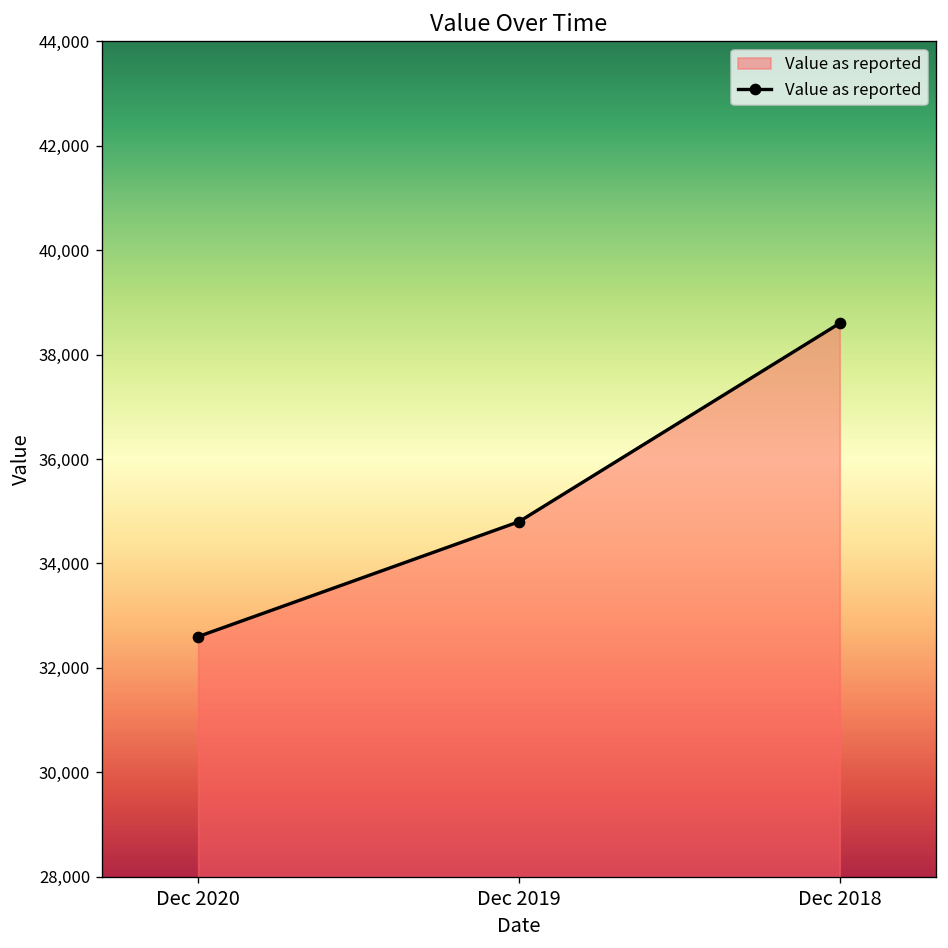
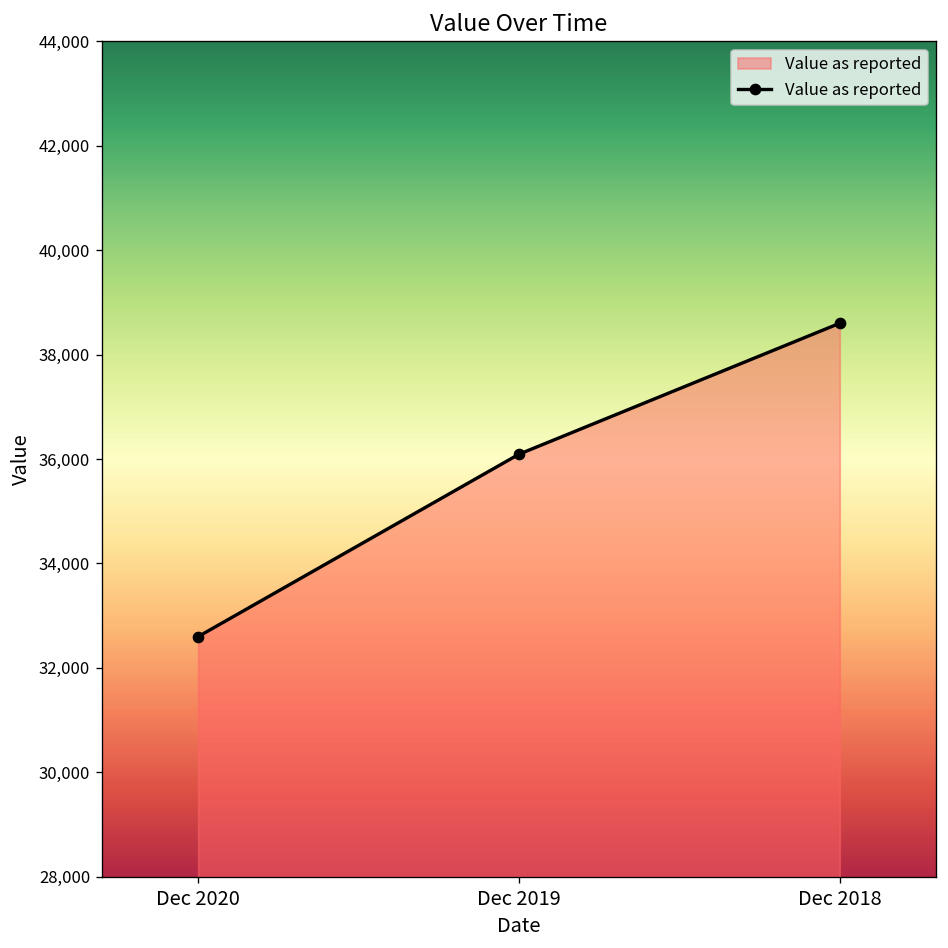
Dec 2019: 34,800 -> 36,100
